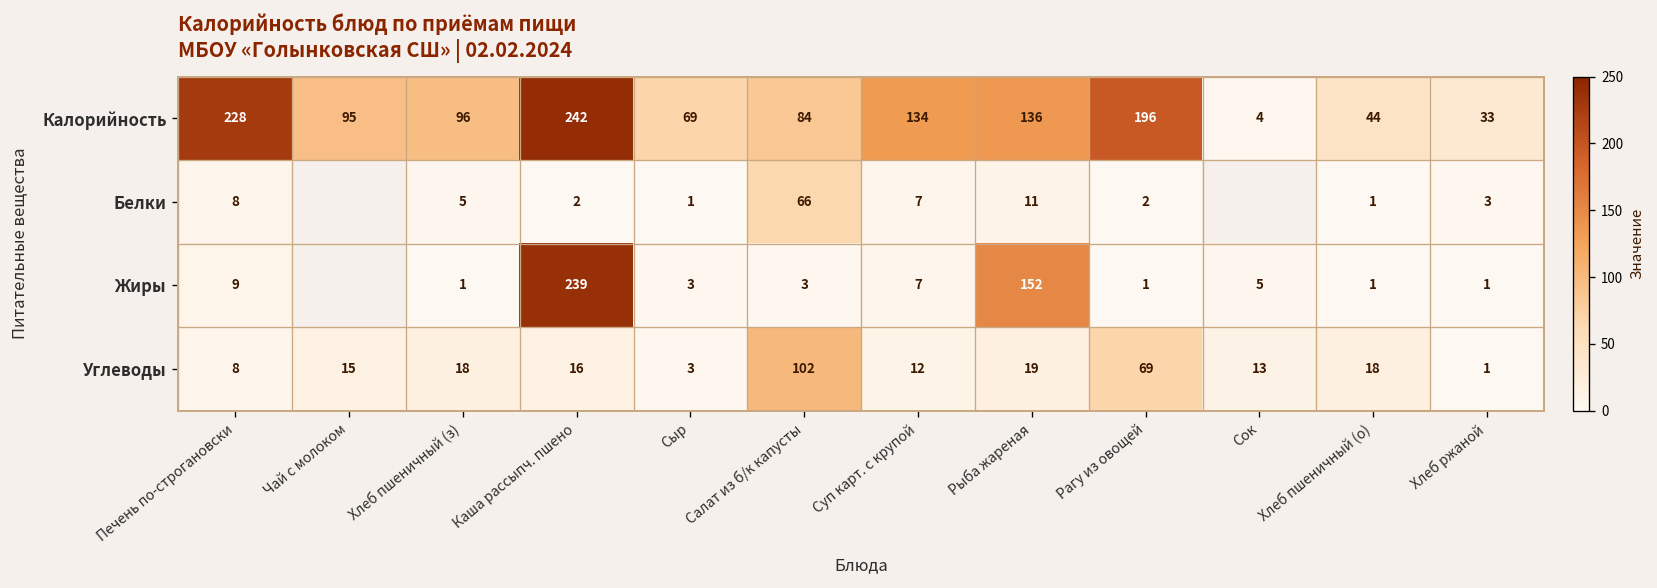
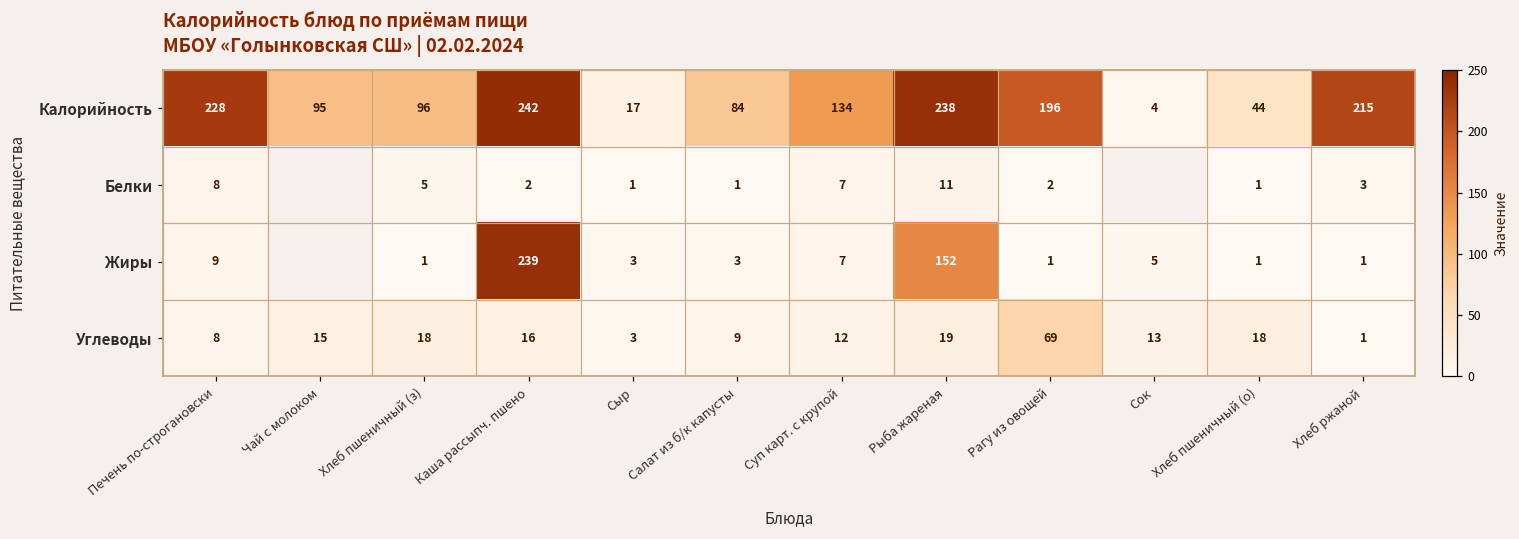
Калорийность, Сыр: 69 -> 17
Калорийность, Рыба жареная: 136 -> 238
Калорийность, Хлеб ржаной: 33 -> 215
Белки, Салат из б/к капусты: 66 -> 1
Углеводы, Салат из б/к капусты: 102 -> 9
